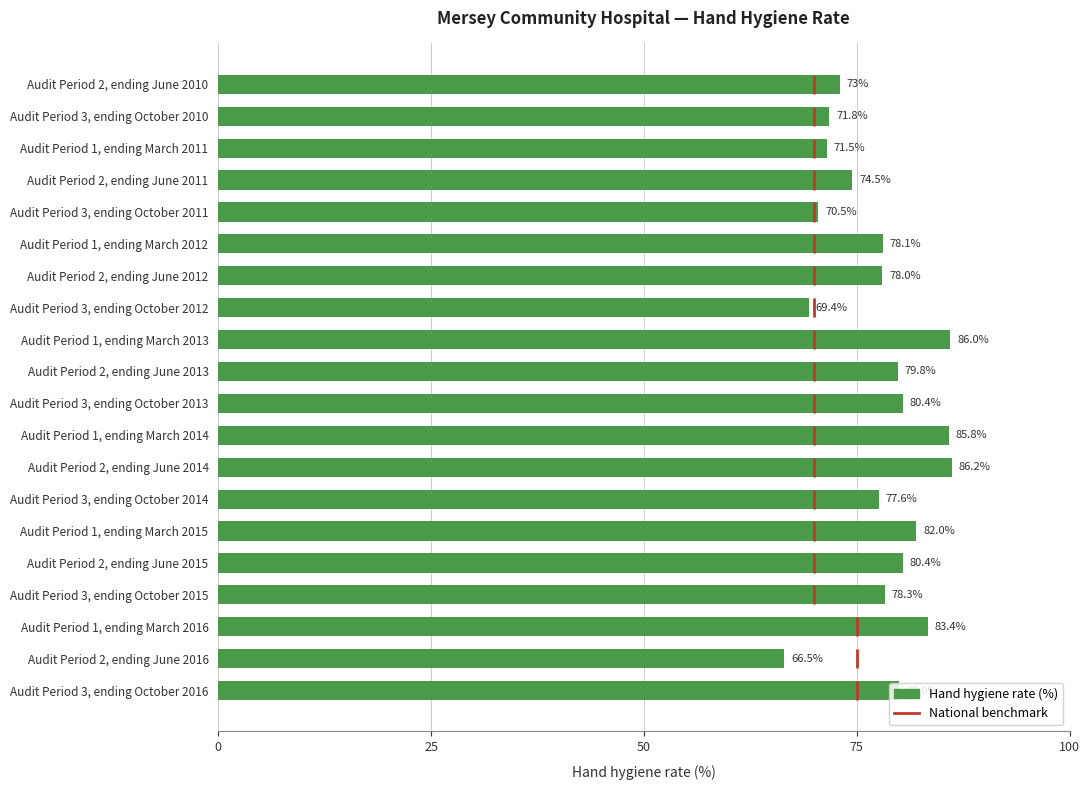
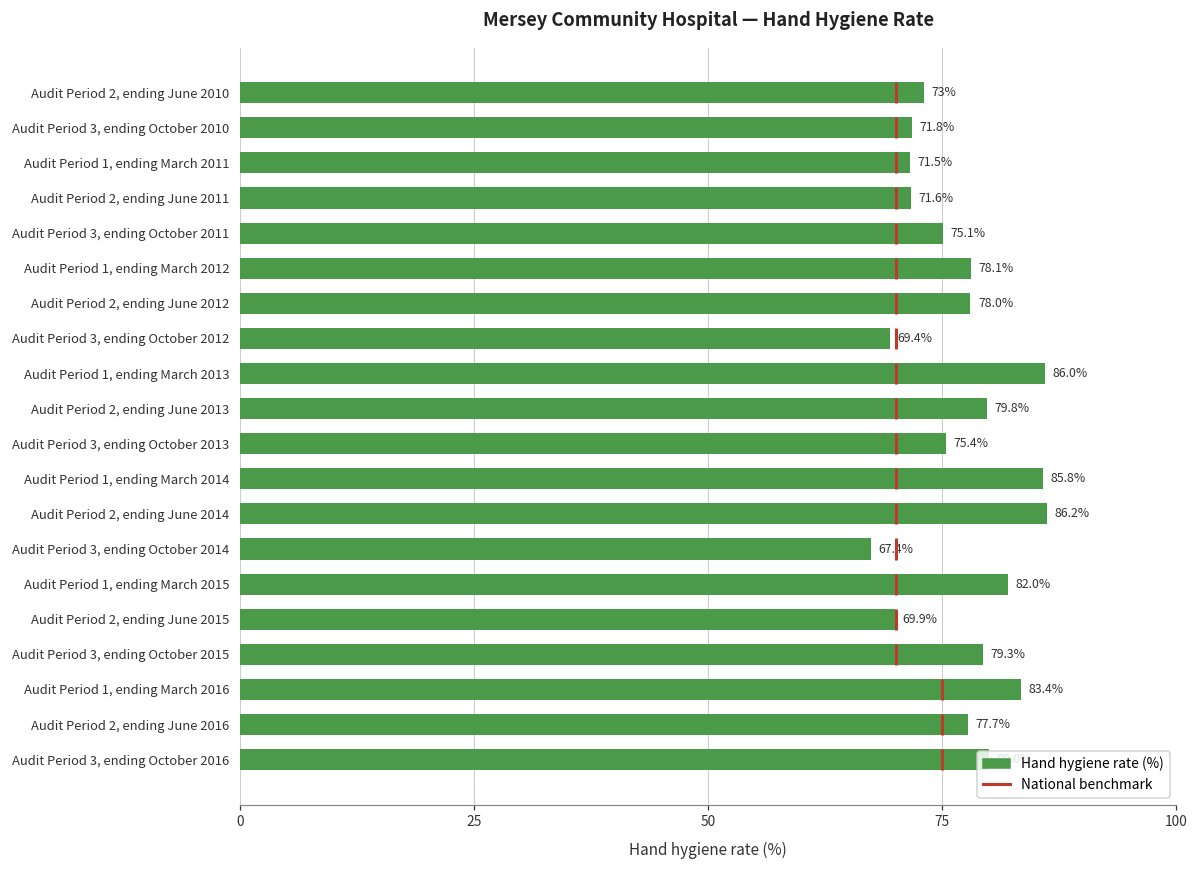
Audit Period 2, ending June 2011: 74.5% -> 71.6%
Audit Period 3, ending October 2011: 70.5% -> 75.1%
Audit Period 3, ending October 2013: 80.4% -> 75.4%
Audit Period 3, ending October 2014: 77.6% -> 67.4%
Audit Period 2, ending June 2015: 80.4% -> 69.9%
Audit Period 3, ending October 2015: 78.3% -> 79.3%
Audit Period 2, ending June 2016: 66.5% -> 77.7%
